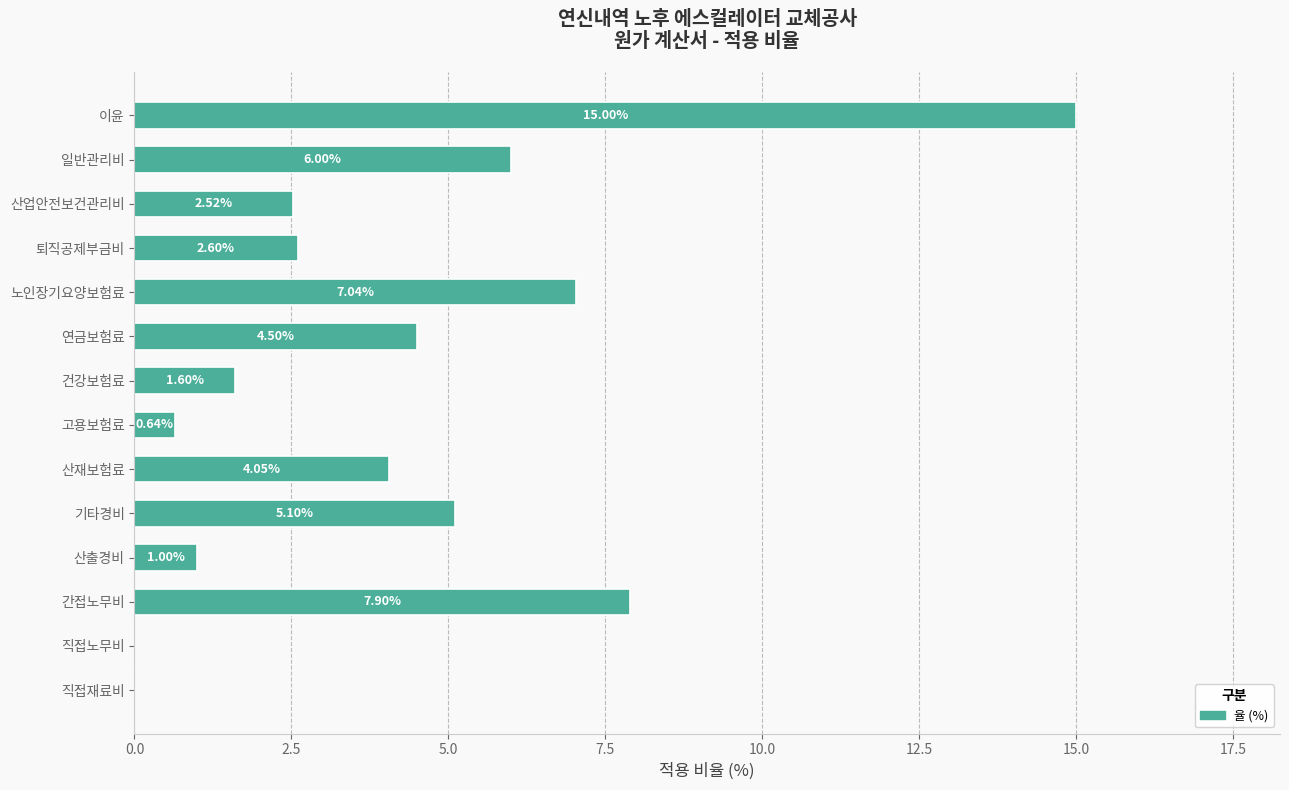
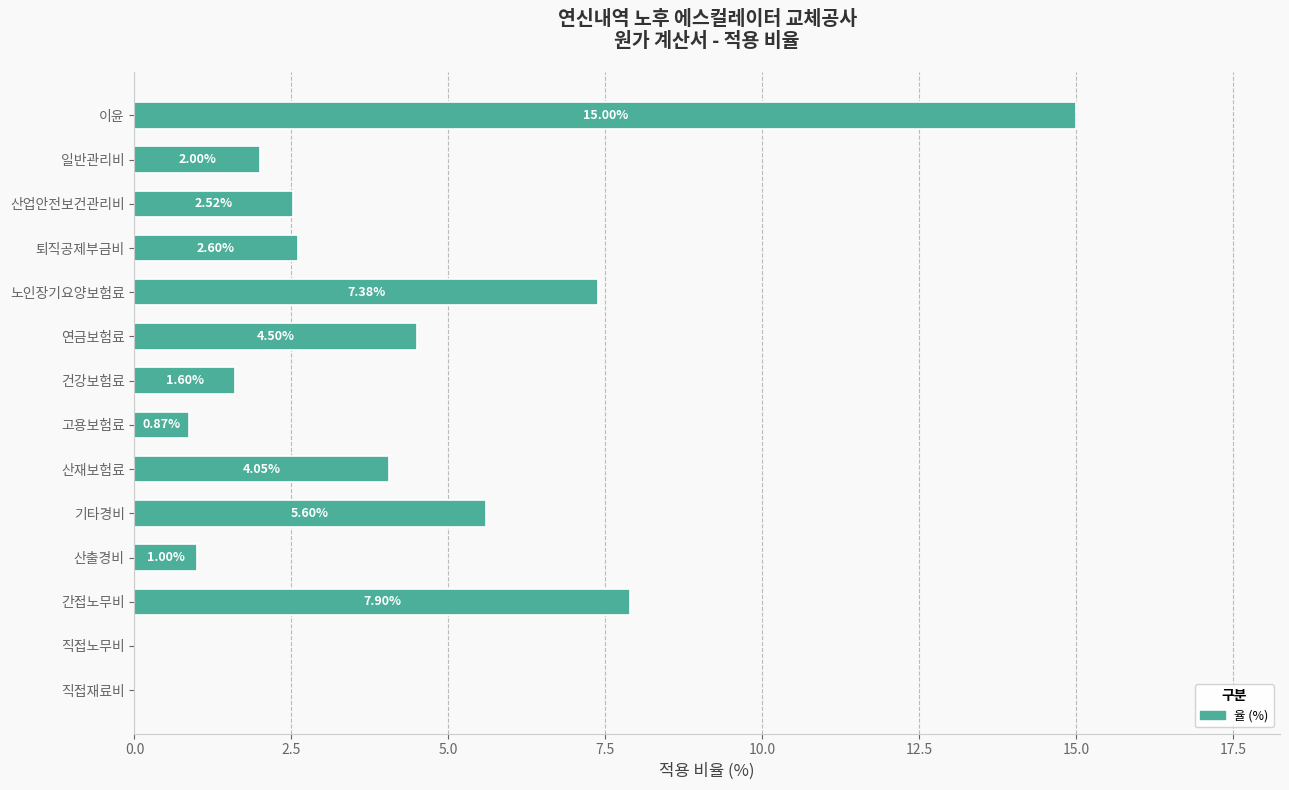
일반관리비: 6.00% -> 2.00%
노인장기요양보험료: 7.04% -> 7.38%
고용보험료: 0.64% -> 0.87%
기타경비: 5.10% -> 5.60%
